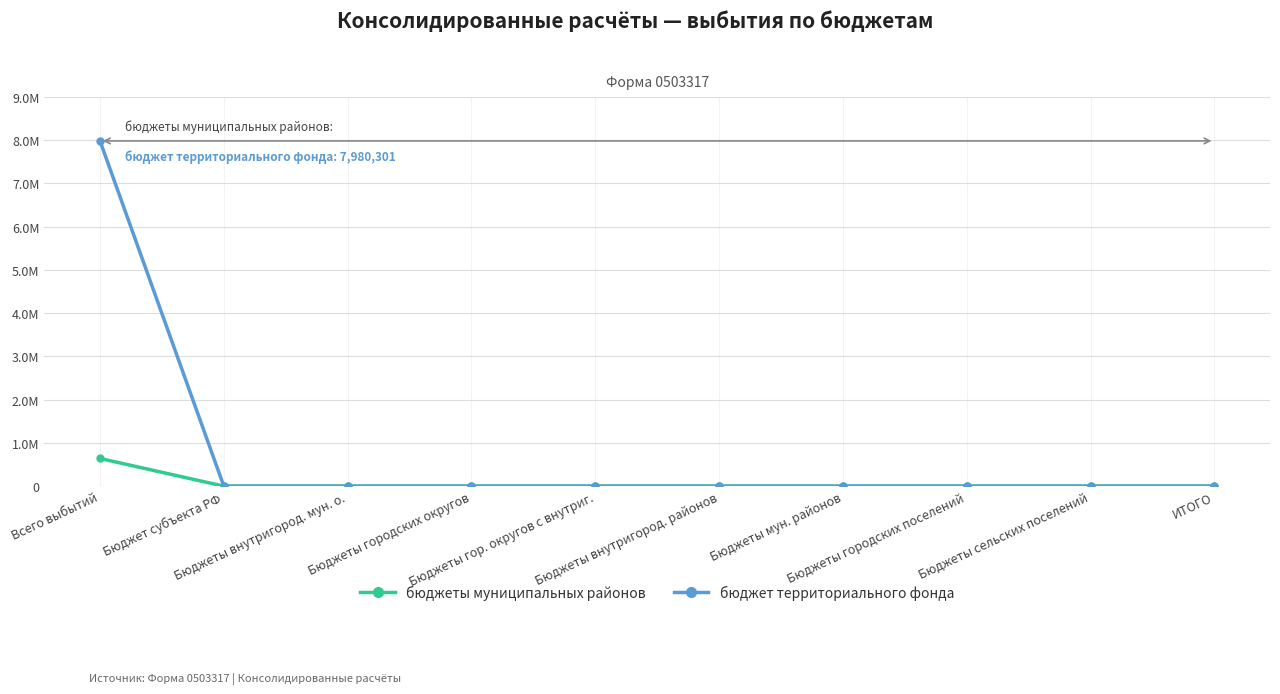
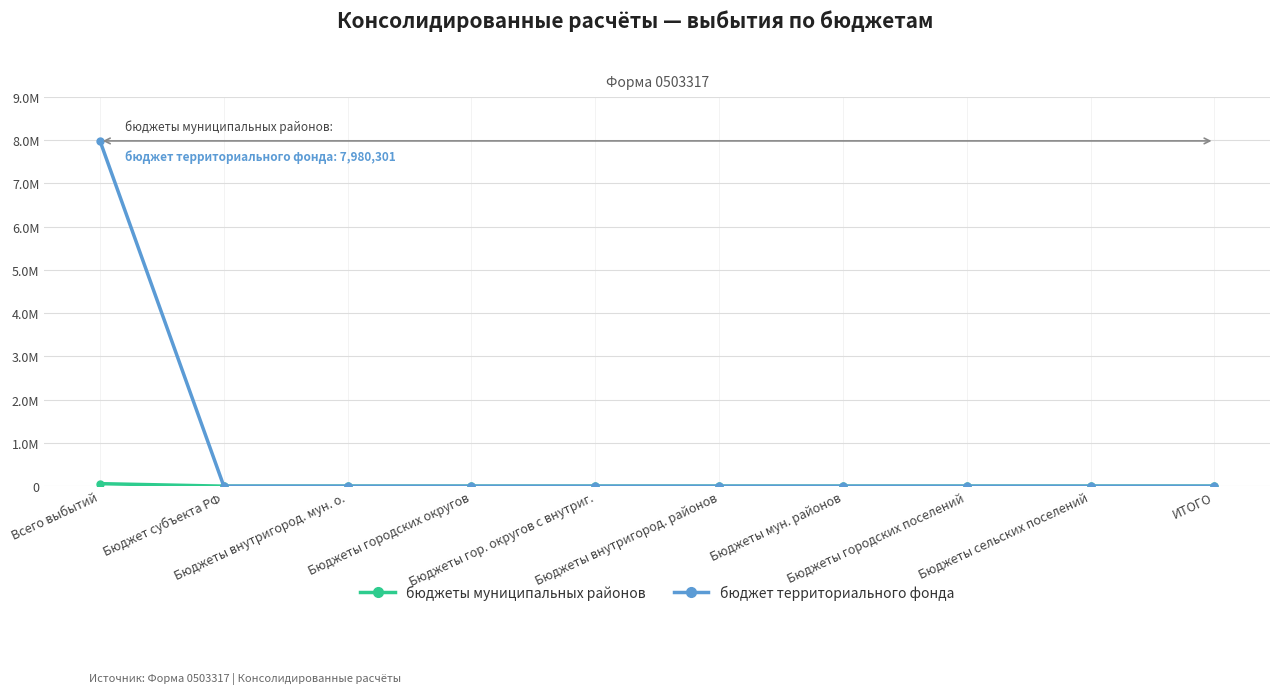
бюджеты муниципальных районов, Всего выбытий: 600000 -> 100000
